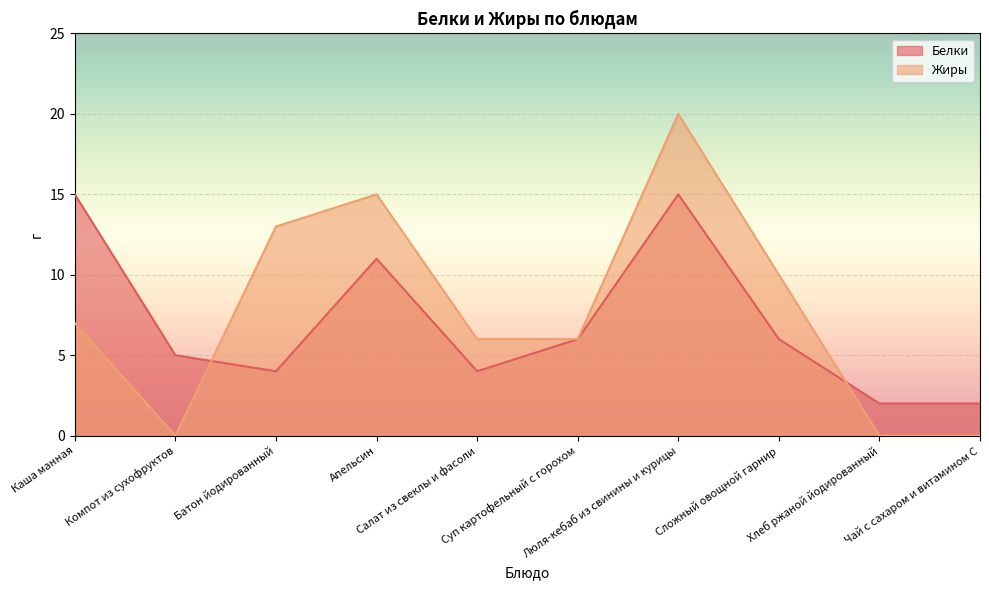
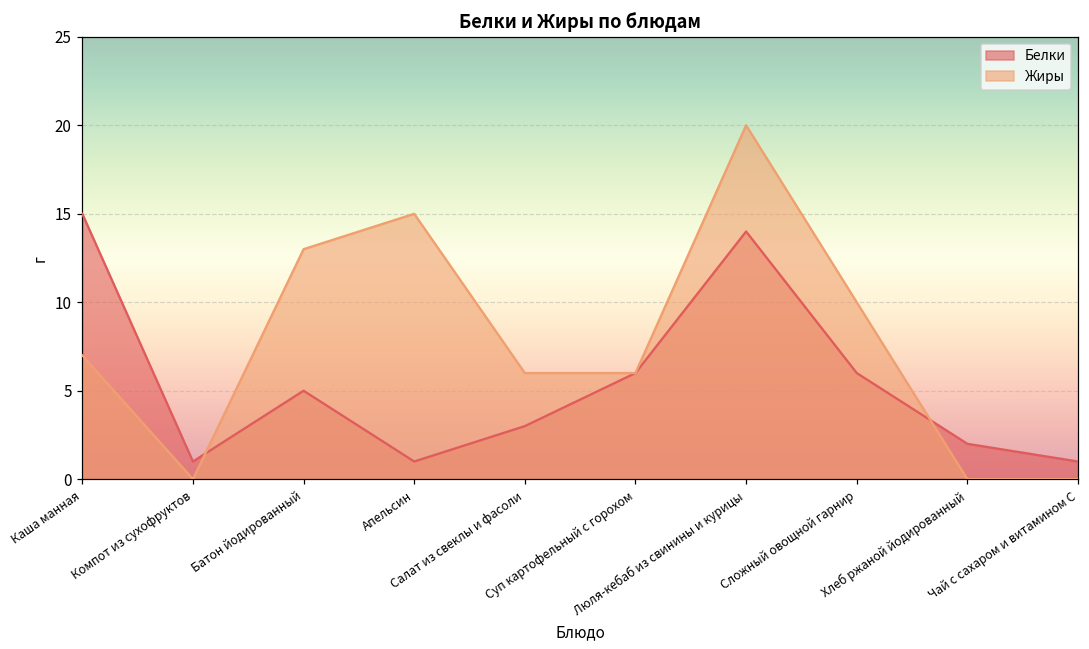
Белки, Компот из сухофруктов: 5 -> 1
Белки, Батон йодированный: 4 -> 5
Белки, Апельсин: 11 -> 1
Белки, Салат из свеклы и фасоли: 4 -> 3
Белки, Люля-кебаб из свинины и курицы: 15 -> 14
Белки, Чай с сахаром и витамином С: 2 -> 1
